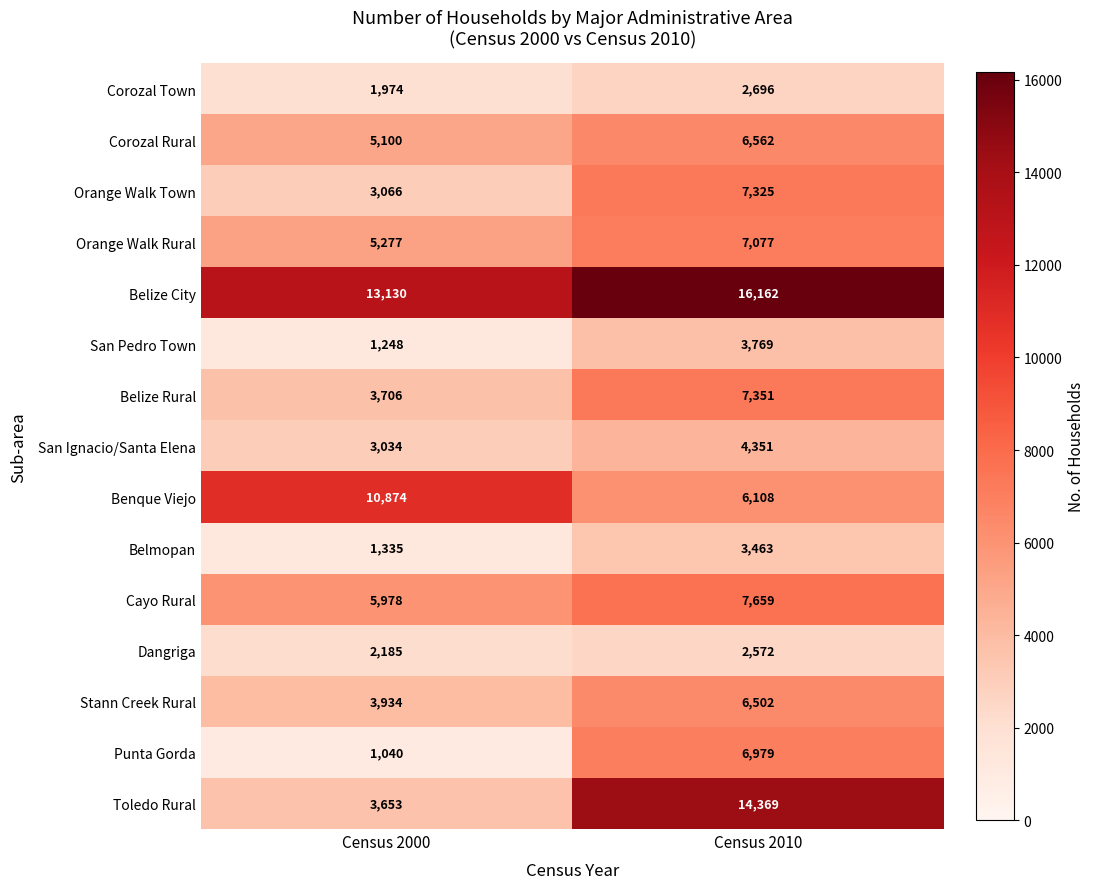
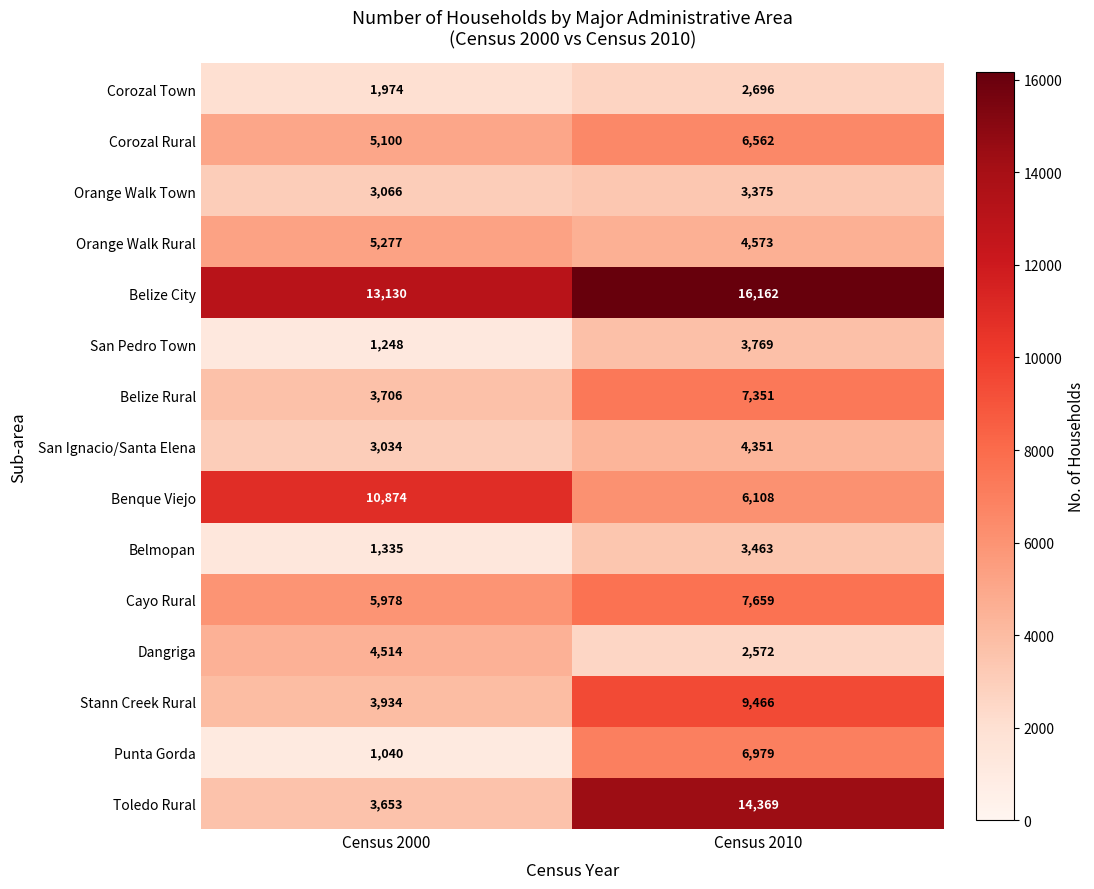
Orange Walk Town, Census 2010: 7,325 -> 3,375
Orange Walk Rural, Census 2010: 7,077 -> 4,573
Dangriga, Census 2000: 2,185 -> 4,514
Stann Creek Rural, Census 2010: 6,502 -> 9,466
